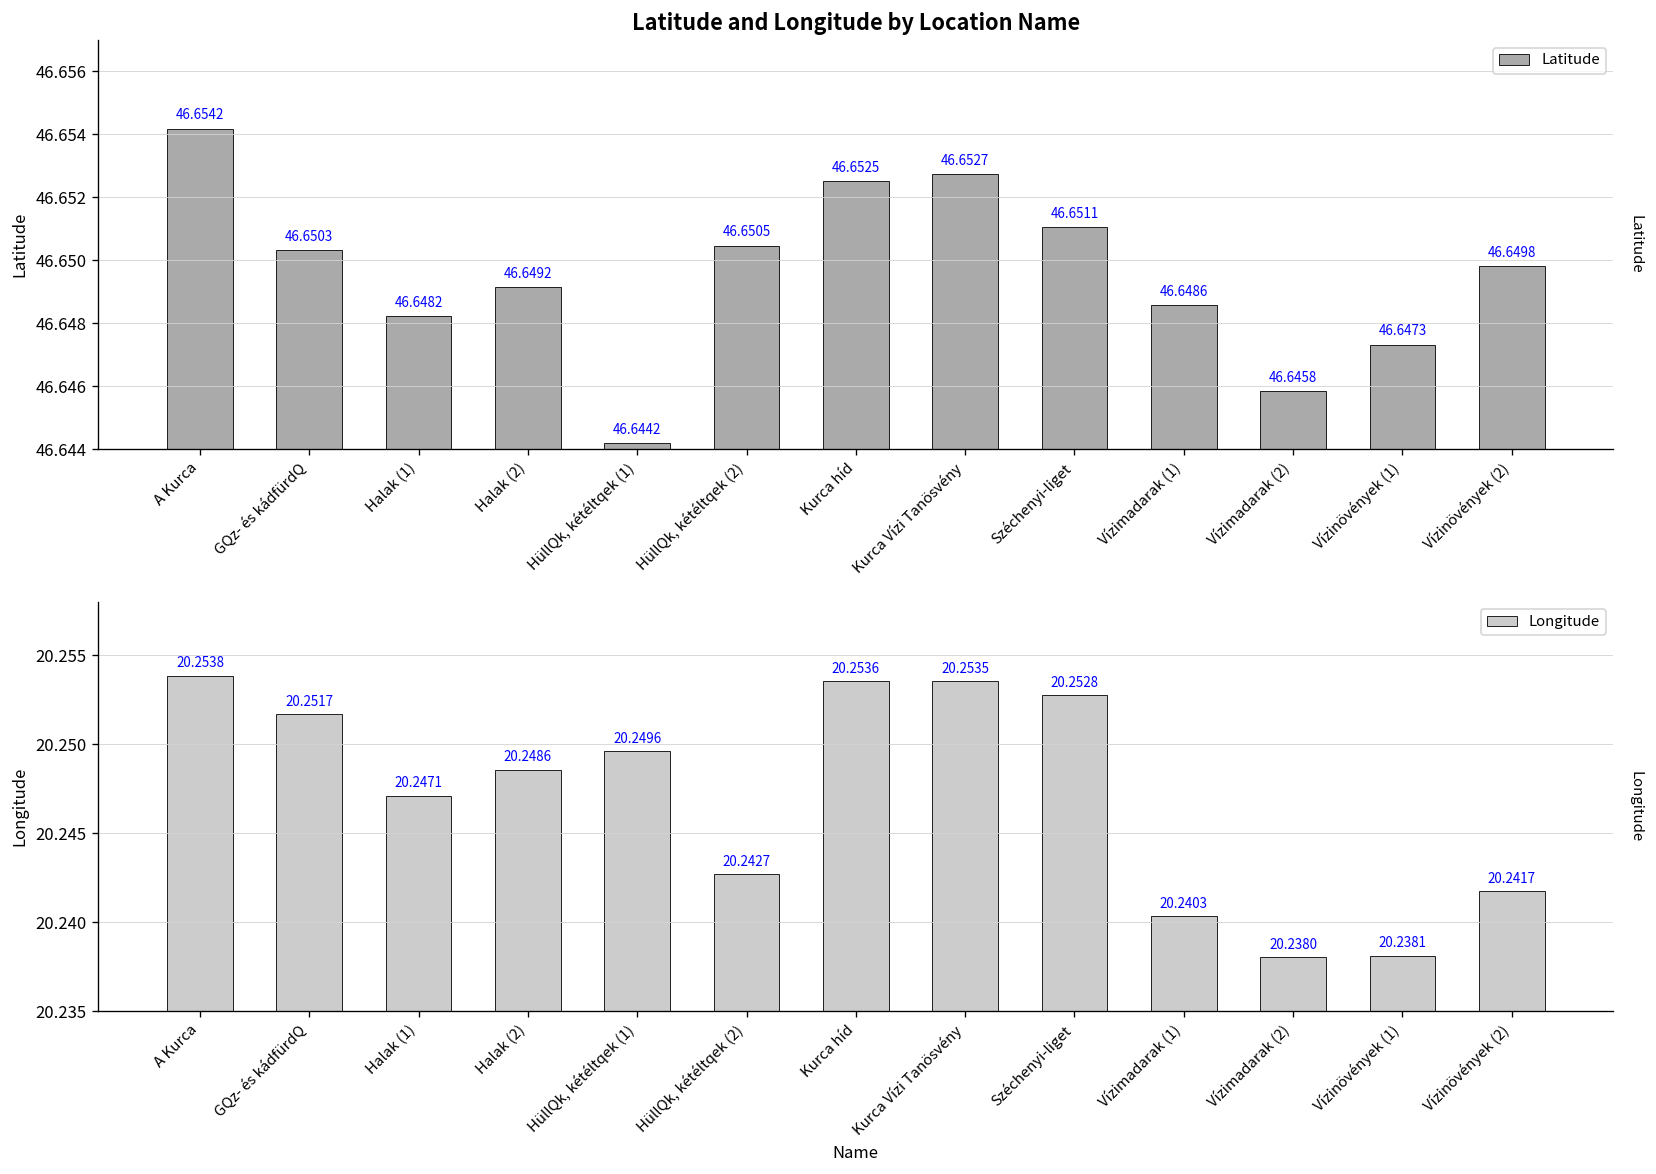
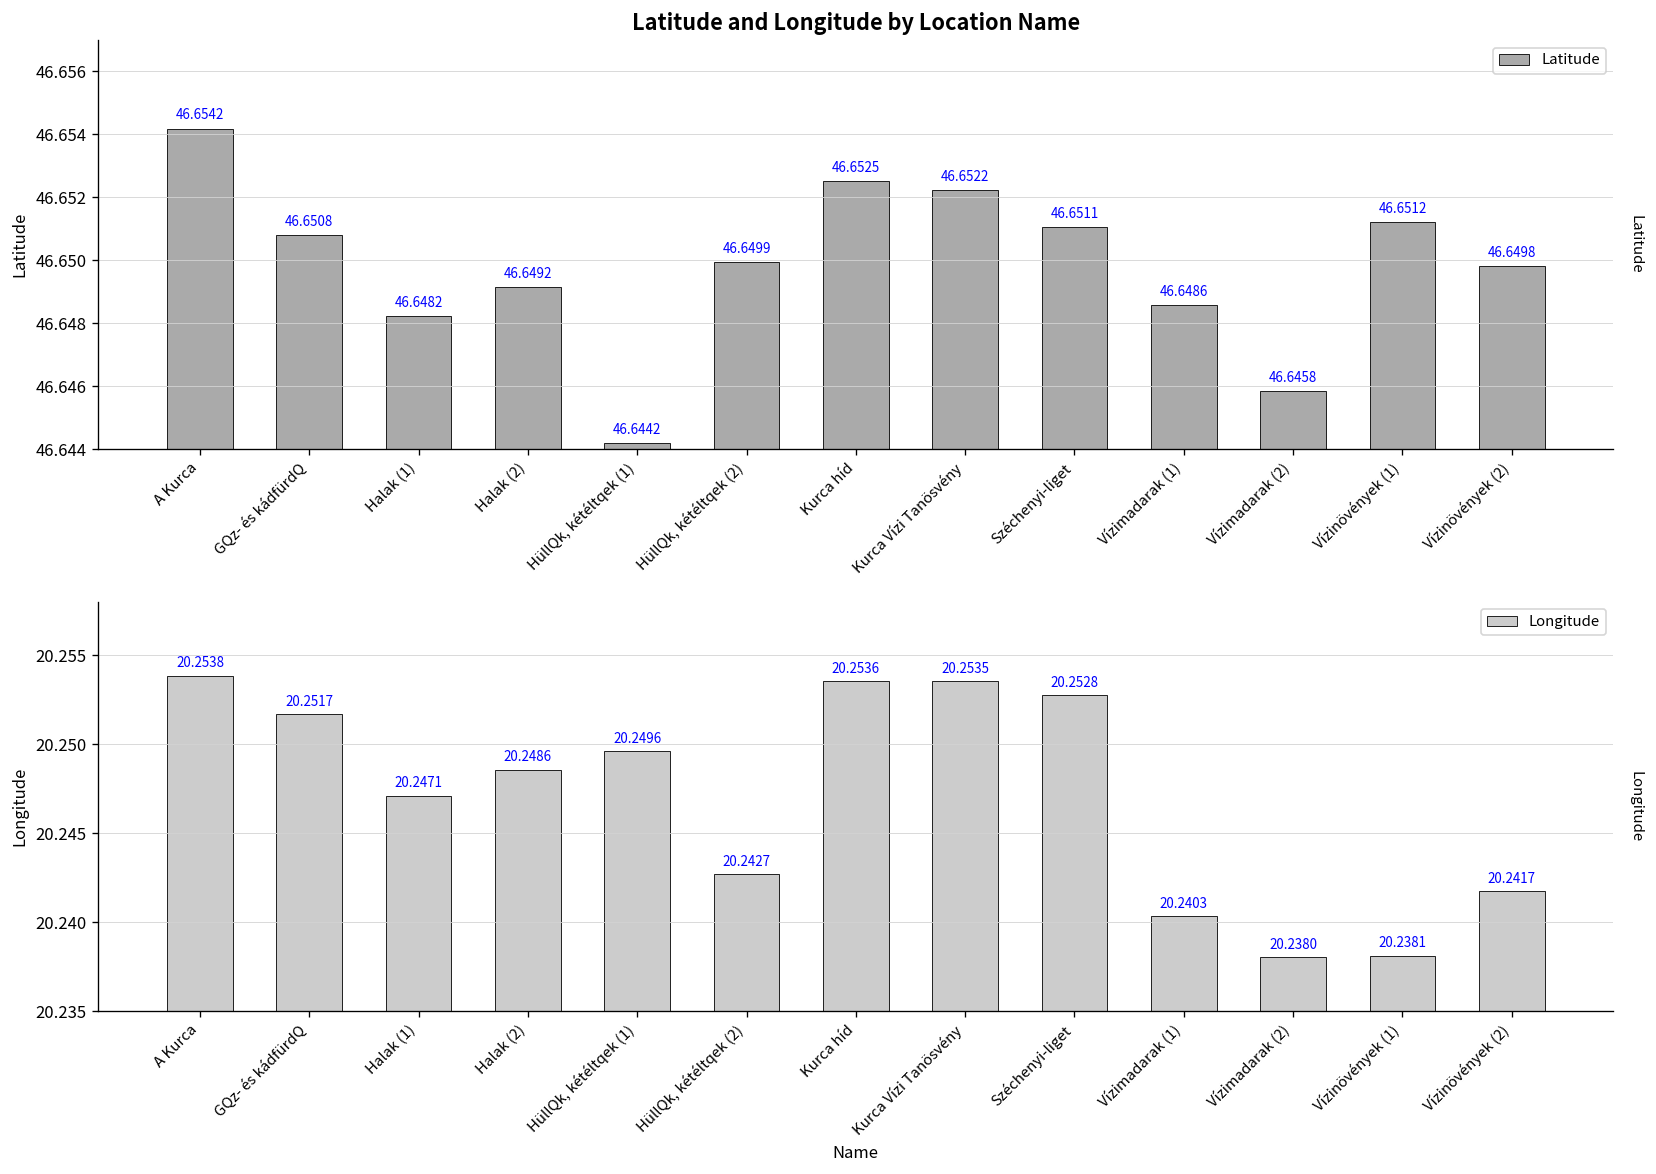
Latitude and Longitude by Location Name, GQz- és kádfürdQ: 46.6503 -> 46.6508
Latitude and Longitude by Location Name, HüllQk, kétéltqek (2): 46.6505 -> 46.6499
Latitude and Longitude by Location Name, Kurca Vízi Tanösvény: 46.6527 -> 46.6522
Latitude and Longitude by Location Name, Vízinövények (1): 46.6473 -> 46.6512
